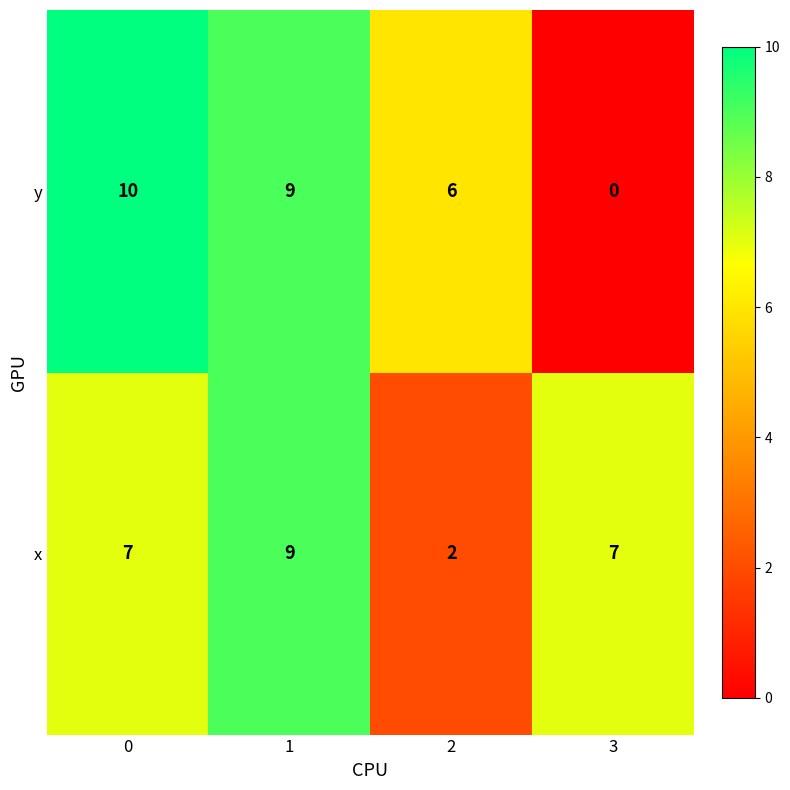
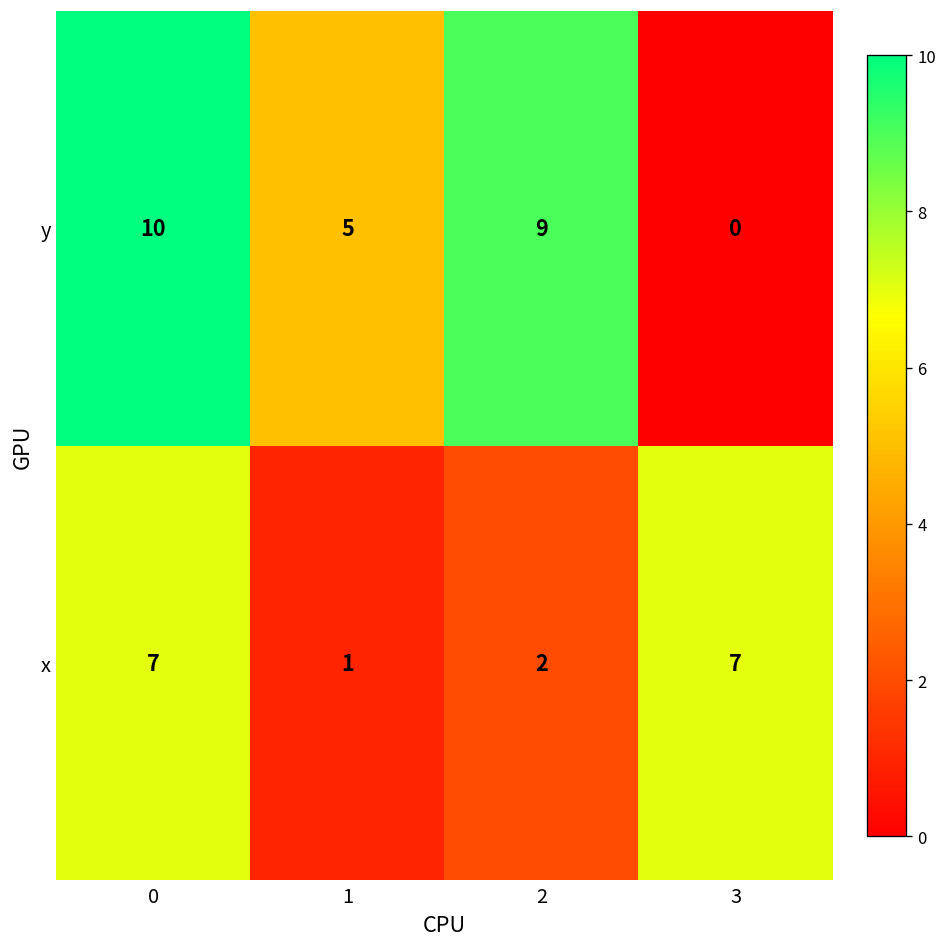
y, 1: 9 -> 5
y, 2: 6 -> 9
x, 1: 9 -> 1
